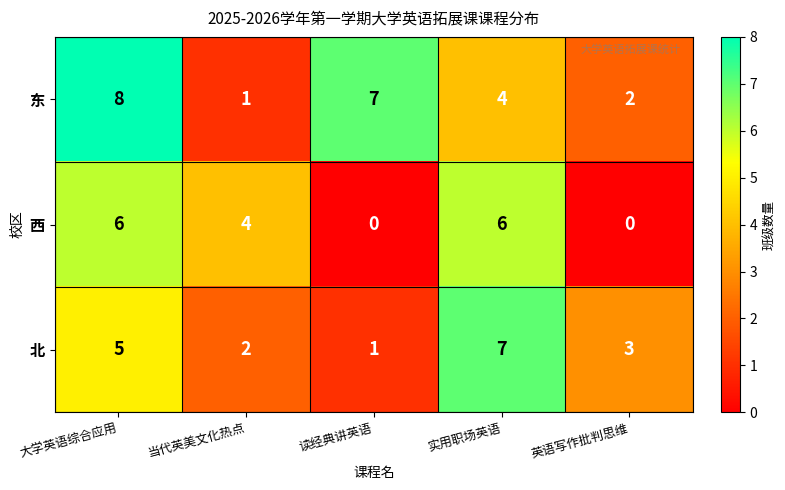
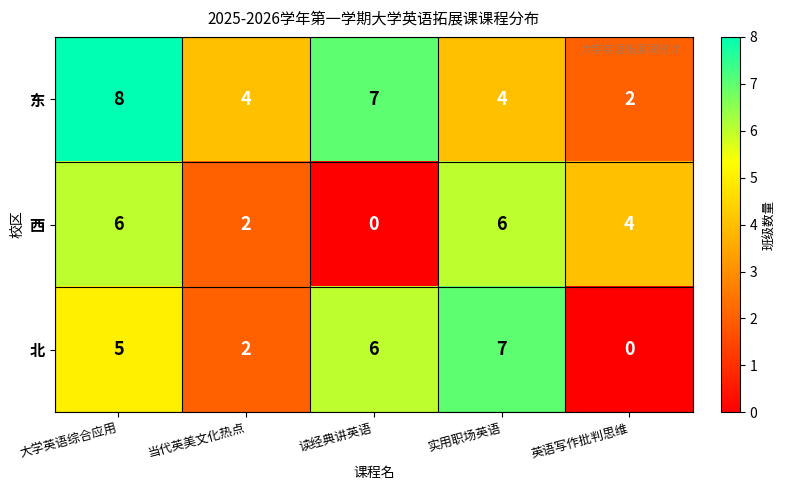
东, 当代英美文化热点: 1 -> 4
西, 当代英美文化热点: 4 -> 2
西, 英语写作批判思维: 0 -> 4
北, 读经典讲英语: 1 -> 6
北, 英语写作批判思维: 3 -> 0
